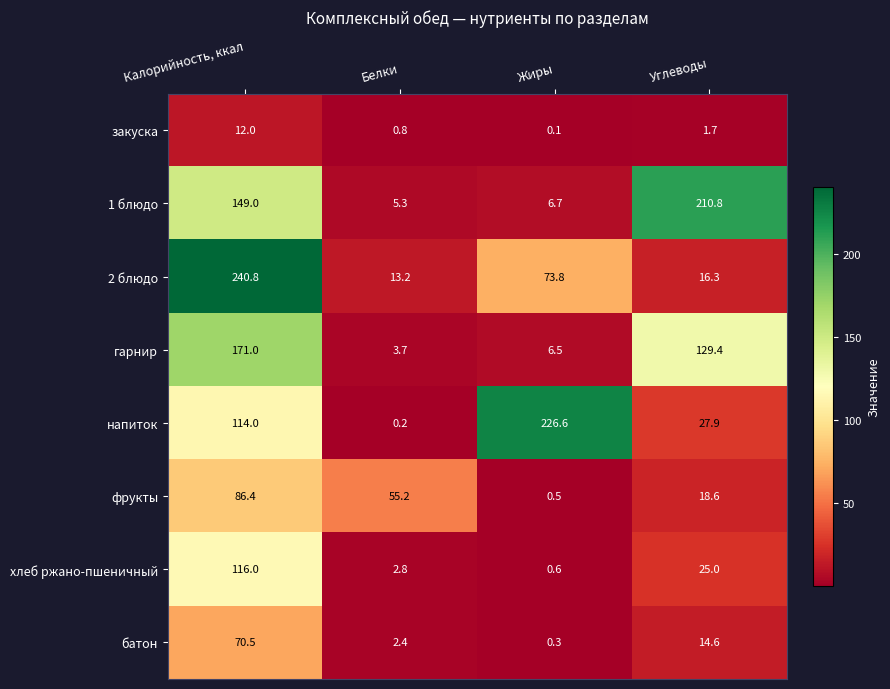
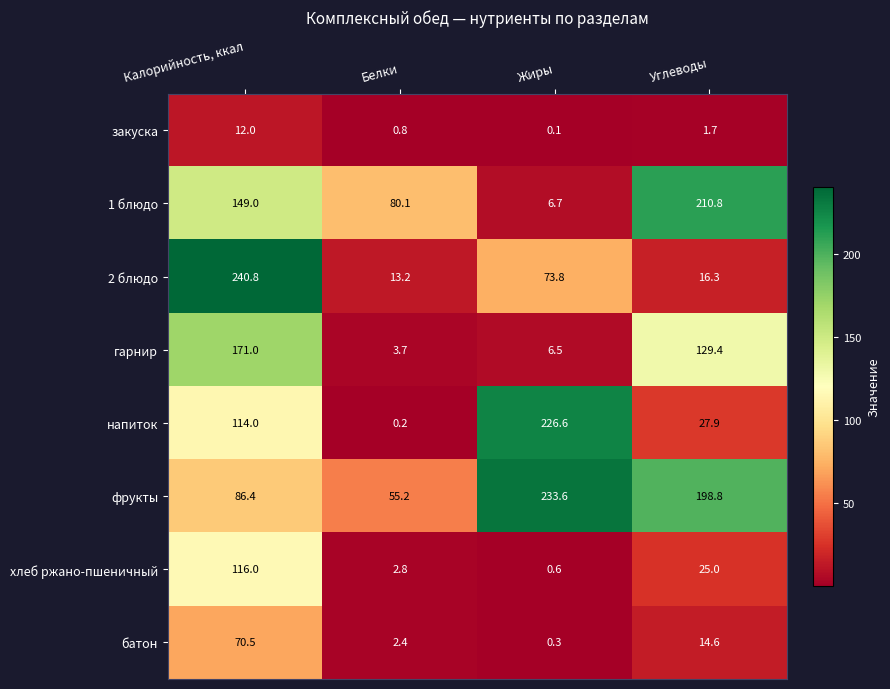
1 блюдо, Белки: 5.3 -> 80.1
фрукты, Жиры: 0.5 -> 233.6
фрукты, Углеводы: 18.6 -> 198.8
